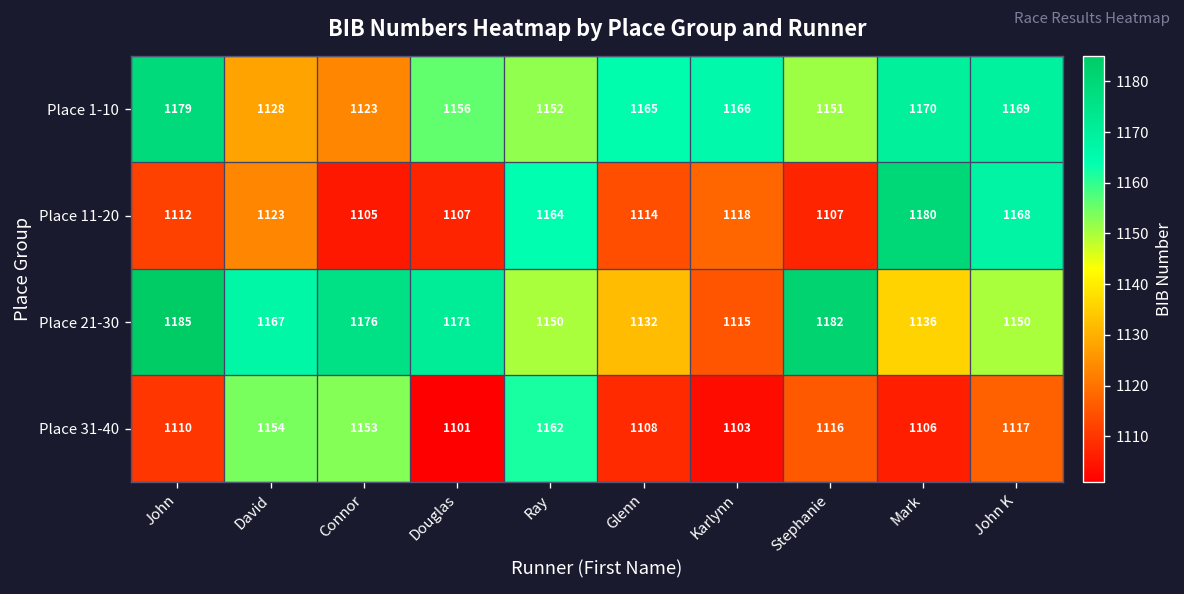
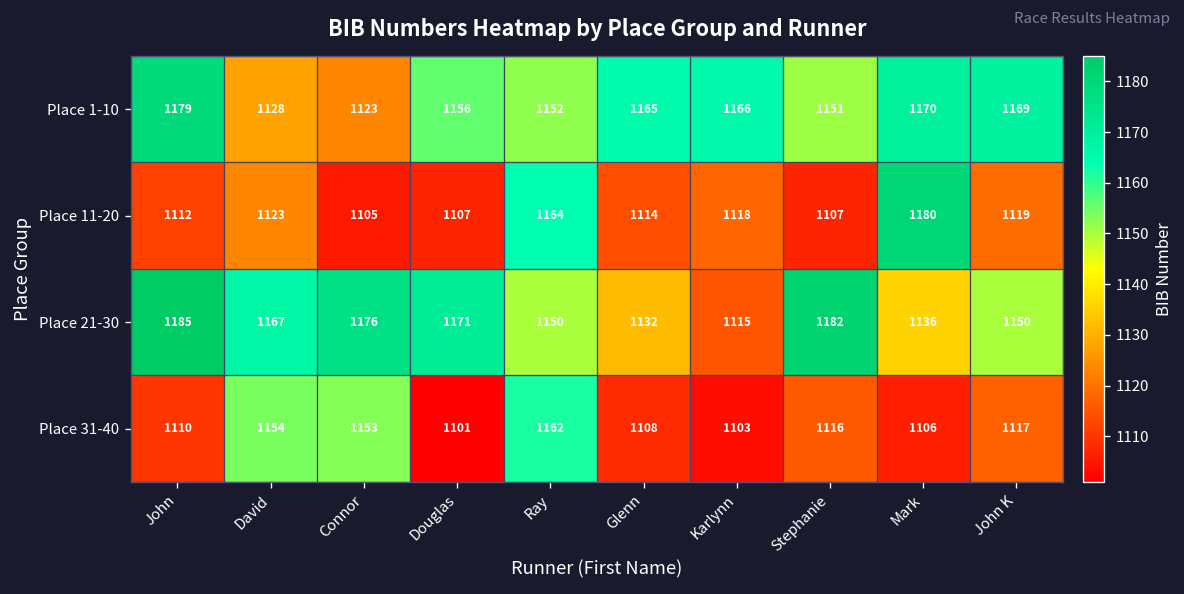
Place 11-20, John K: 1168 -> 1119
